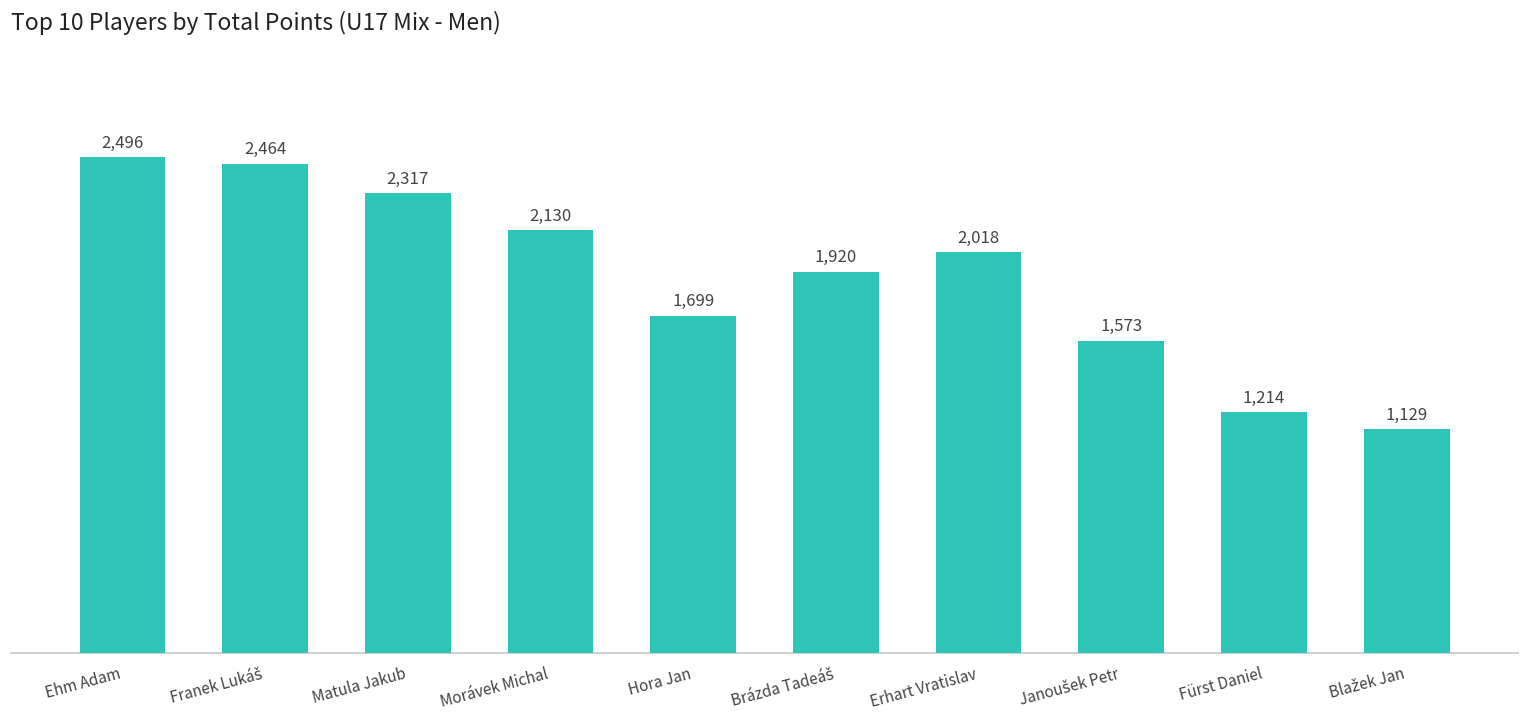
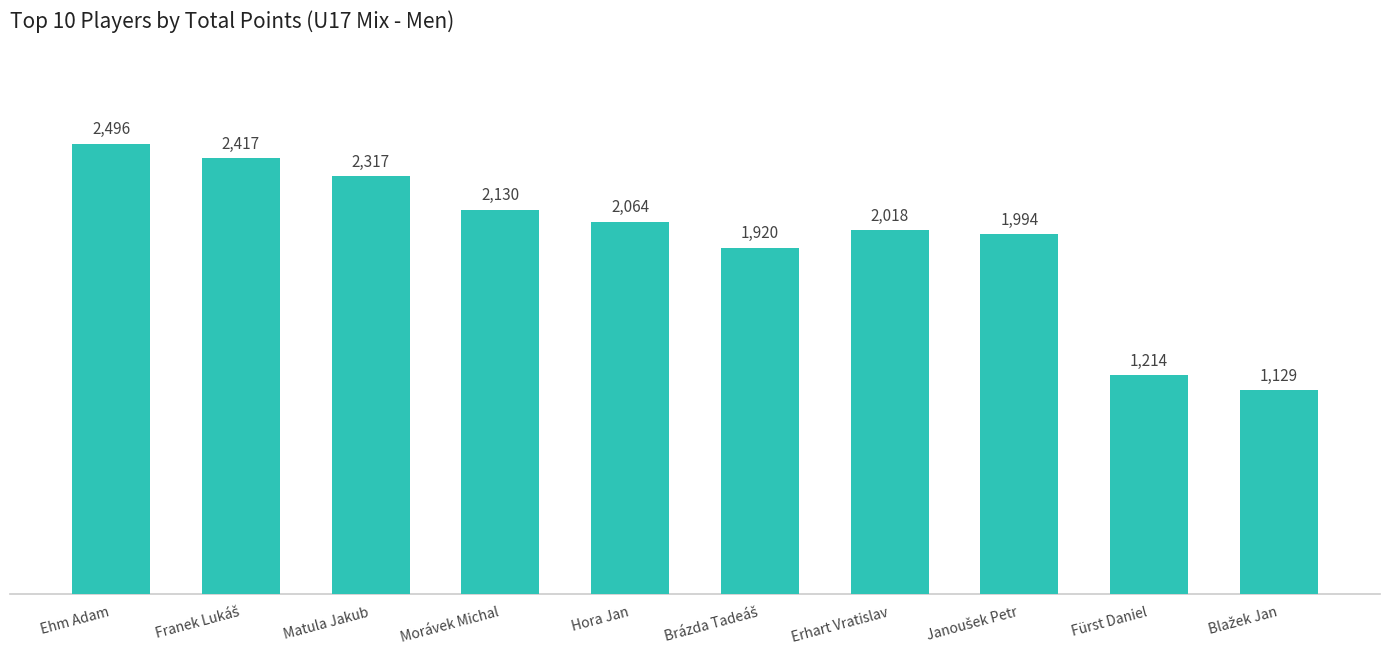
Franek Lukáš: 2,464 -> 2,417
Hora Jan: 1,699 -> 2,064
Janoušek Petr: 1,573 -> 1,994
